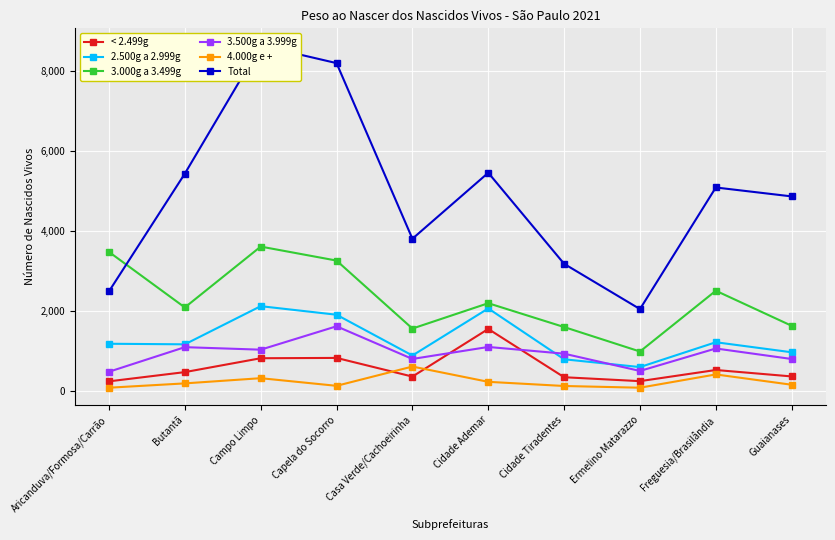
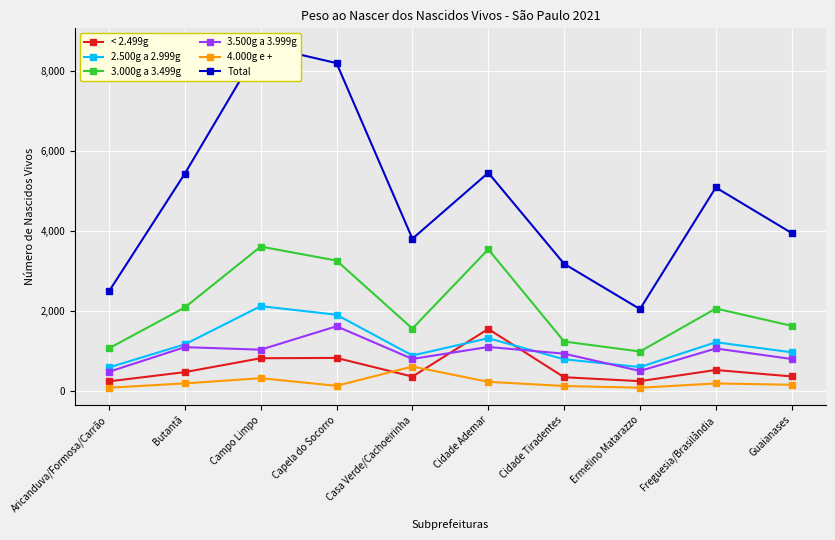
2.500g a 2.999g, Aricanduva/Formosa/Carrão: 1,200 -> 600
3.000g a 3.499g, Aricanduva/Formosa/Carrão: 3,500 -> 1,100
2.500g a 2.999g, Cidade Ademar: 2,100 -> 1,300
3.000g a 3.499g, Cidade Ademar: 2,200 -> 3,600
3.000g a 3.499g, Cidade Tiradentes: 1,600 -> 1,200
3.000g a 3.499g, Freguesia/Brasilândia: 2,500 -> 2,100
4.000g e +, Freguesia/Brasilândia: 400 -> 200
Total, Guaianases: 4,900 -> 4,000
